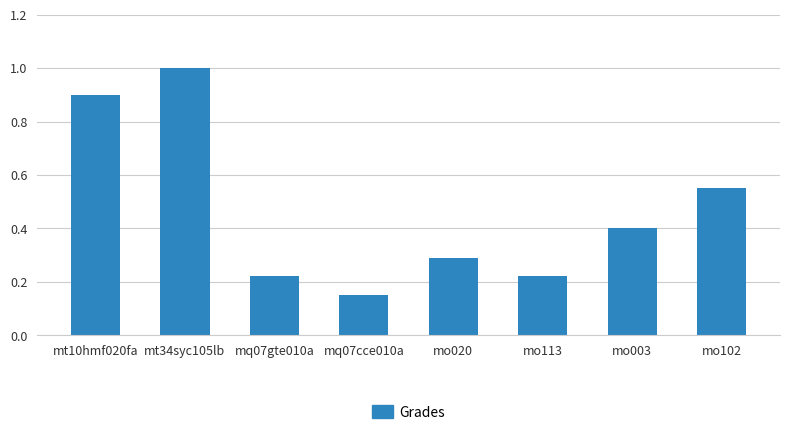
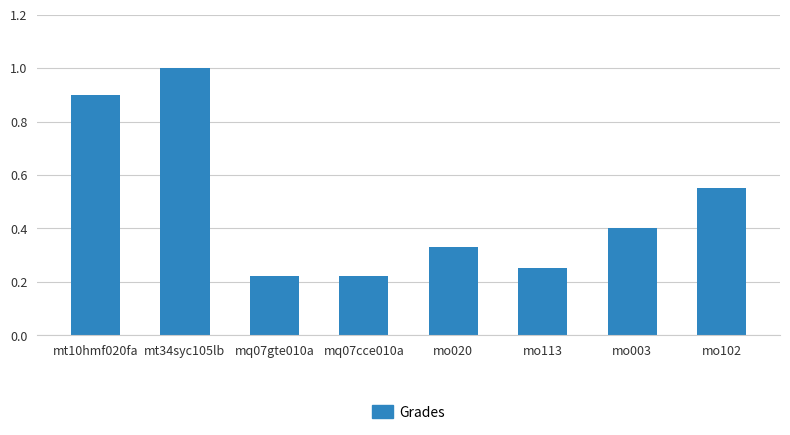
mq07cce010a: 0.15 -> 0.22
mo020: 0.29 -> 0.33
mo113: 0.22 -> 0.25
